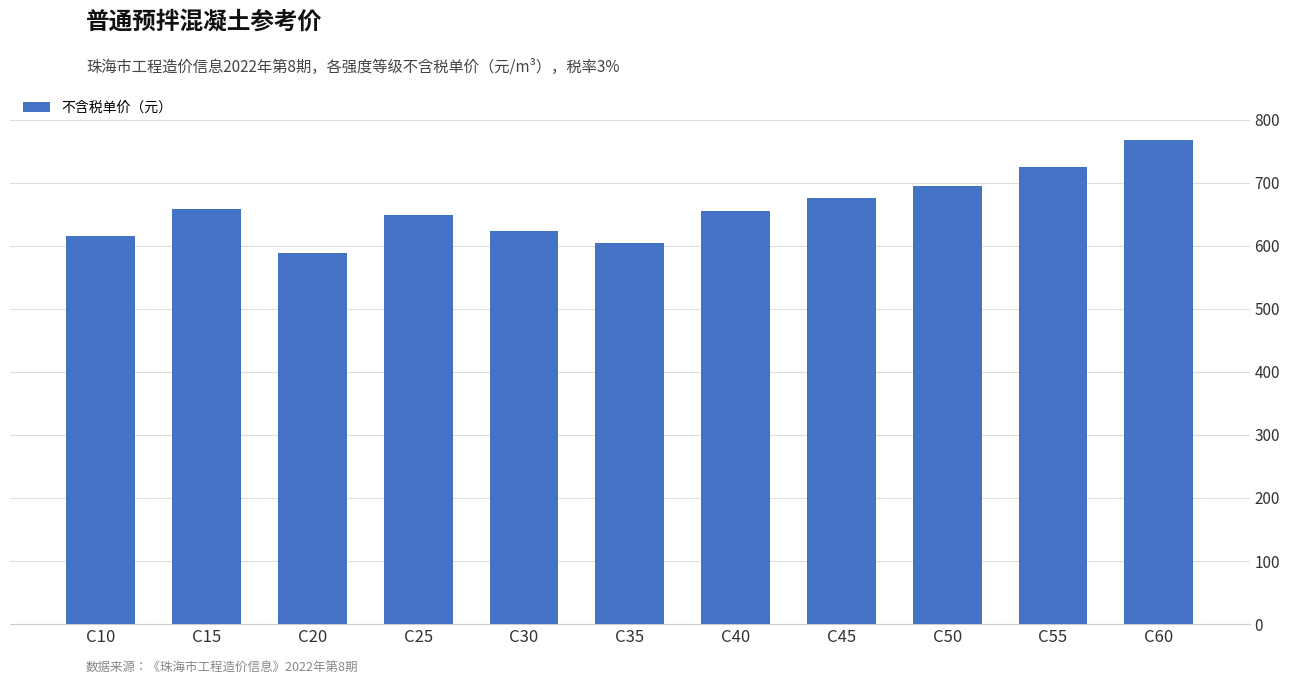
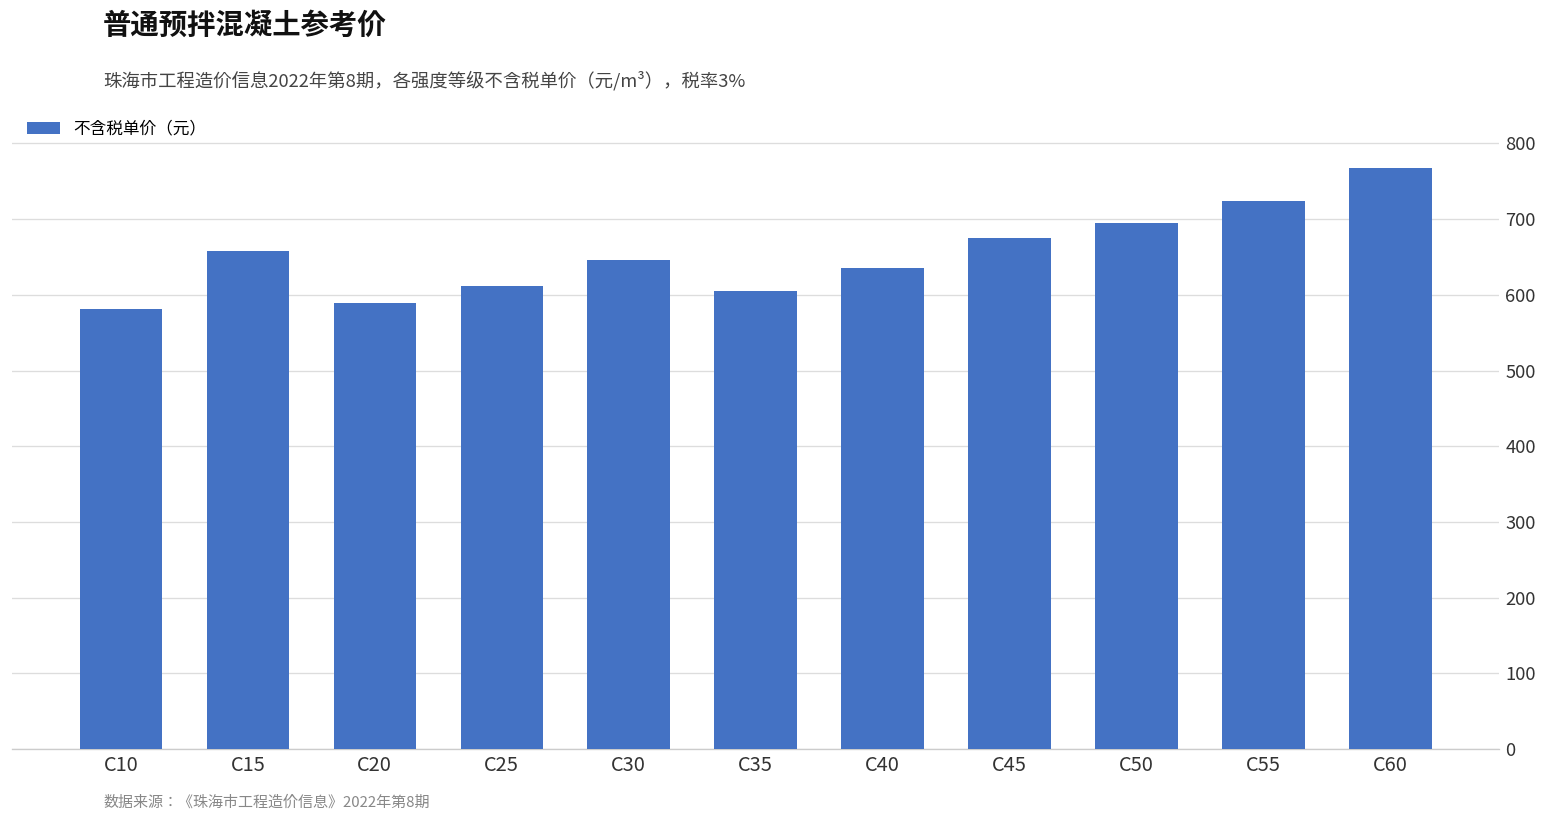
C10: 620 -> 580
C25: 650 -> 610
C30: 620 -> 650
C40: 660 -> 640
